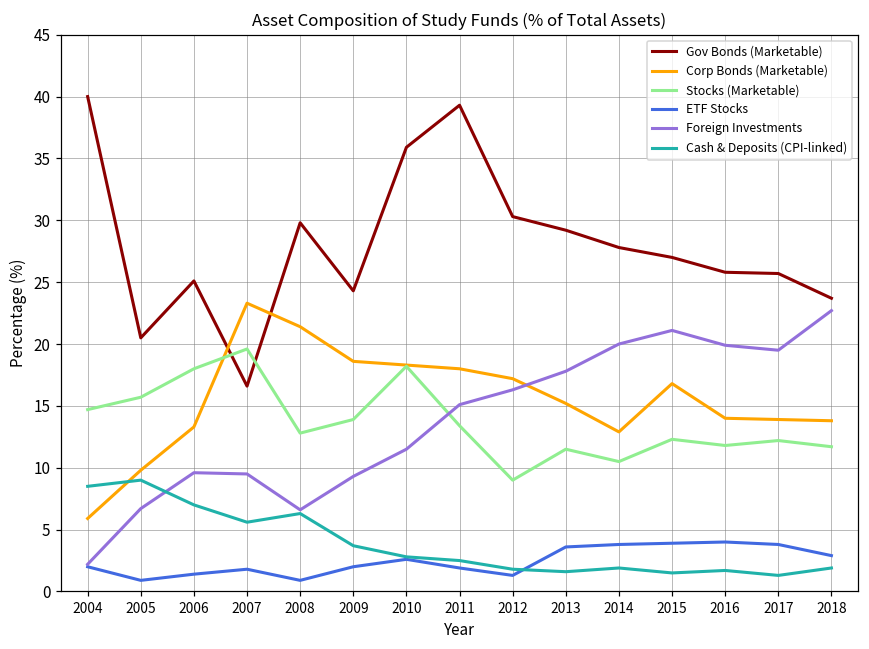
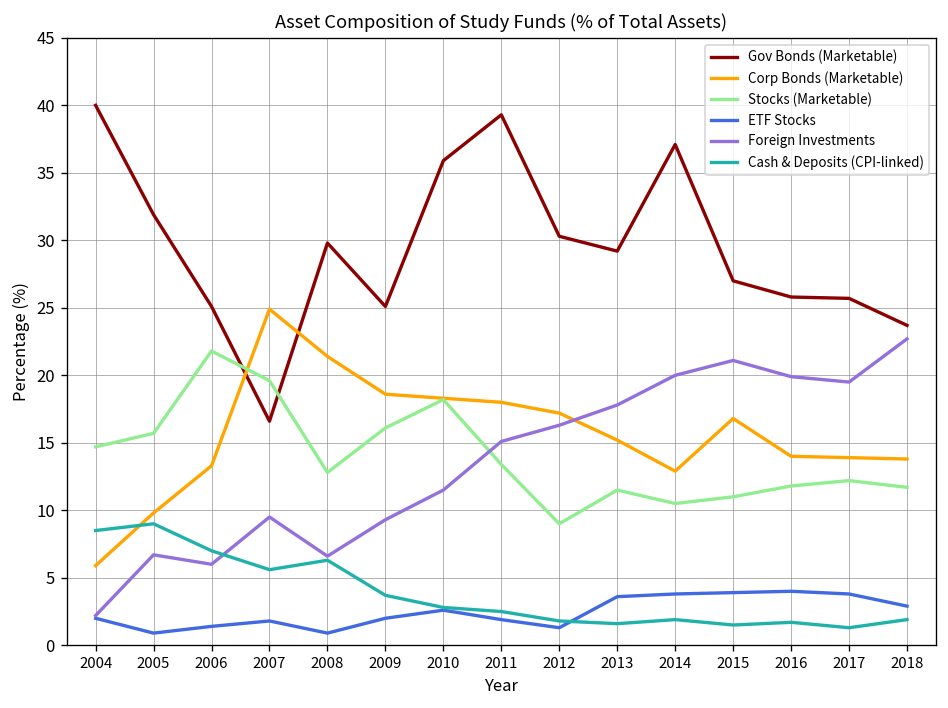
Gov Bonds (Marketable), 2005: 20.5 -> 31.9
Stocks (Marketable), 2006: 18.0 -> 21.8
Foreign Investments, 2006: 9.6 -> 6.0
Corp Bonds (Marketable), 2007: 23.3 -> 24.9
Gov Bonds (Marketable), 2009: 24.3 -> 25.1
Stocks (Marketable), 2009: 13.9 -> 16.1
Gov Bonds (Marketable), 2014: 27.8 -> 37.1
Stocks (Marketable), 2015: 12.3 -> 11.0
